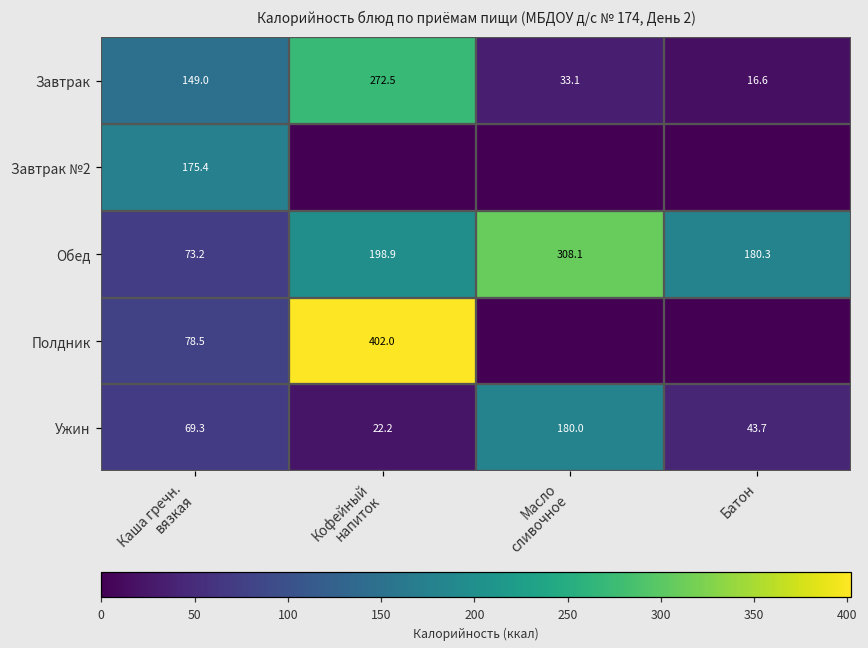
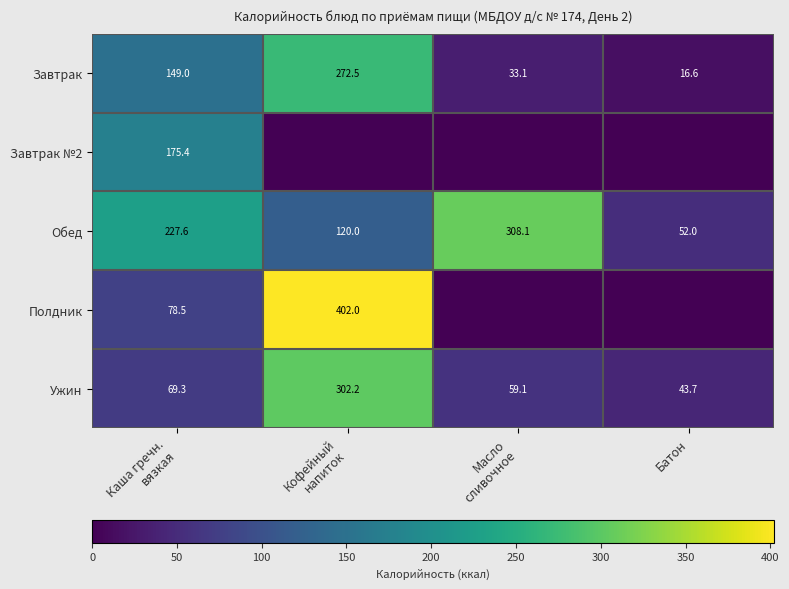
Обед, Каша гречн. вязкая: 73.2 -> 227.6
Обед, Кофейный напиток: 198.9 -> 120.0
Обед, Батон: 180.3 -> 52.0
Ужин, Кофейный напиток: 22.2 -> 302.2
Ужин, Масло сливочное: 180.0 -> 59.1
